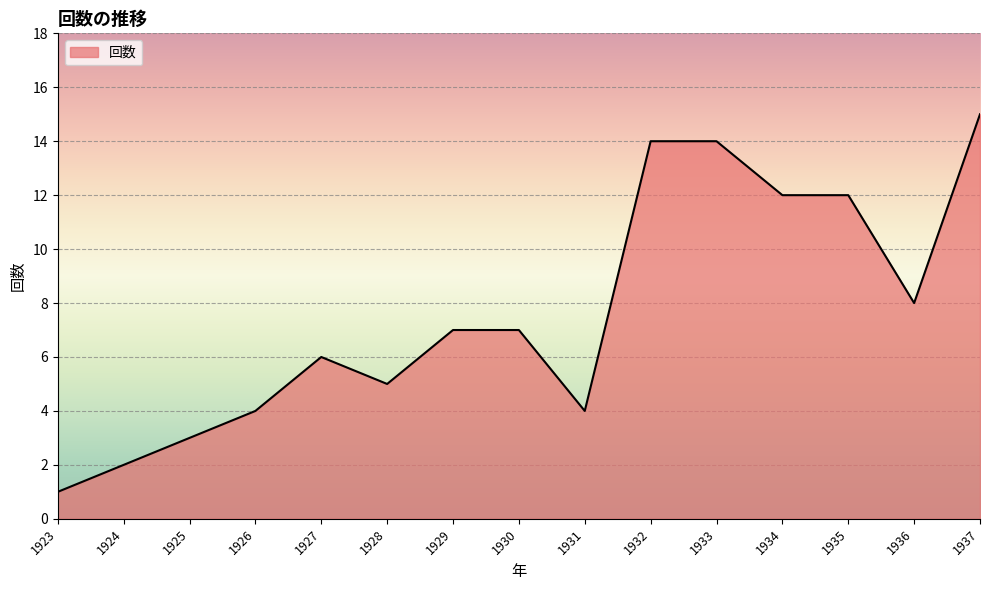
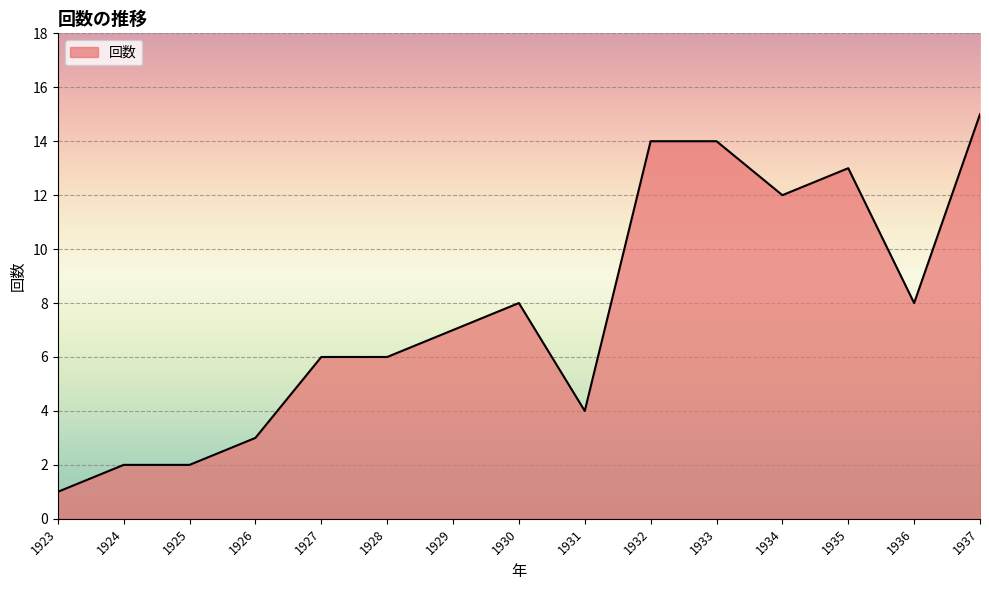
1925: 3 -> 2
1926: 4 -> 3
1928: 5 -> 6
1930: 7 -> 8
1935: 12 -> 13
